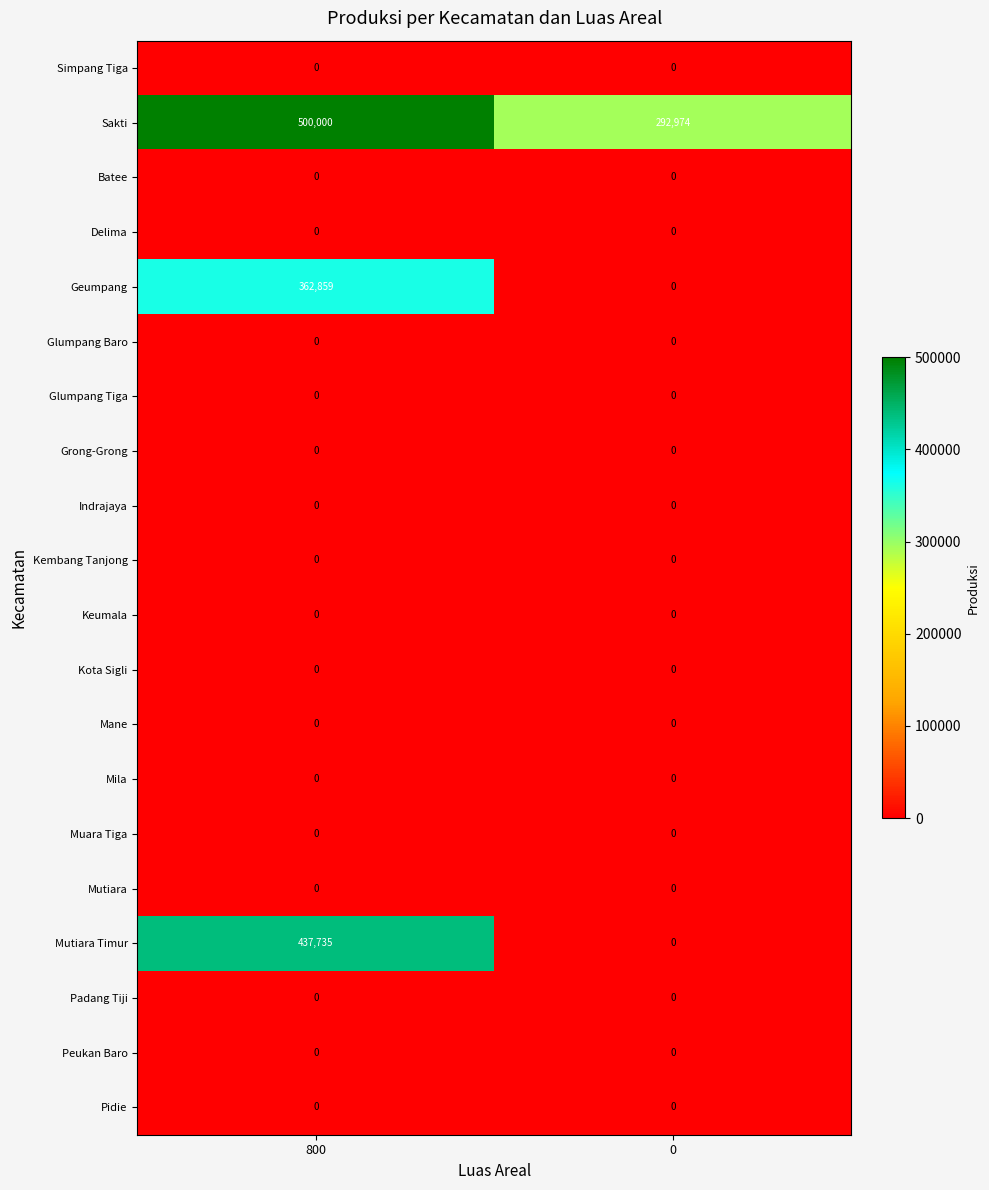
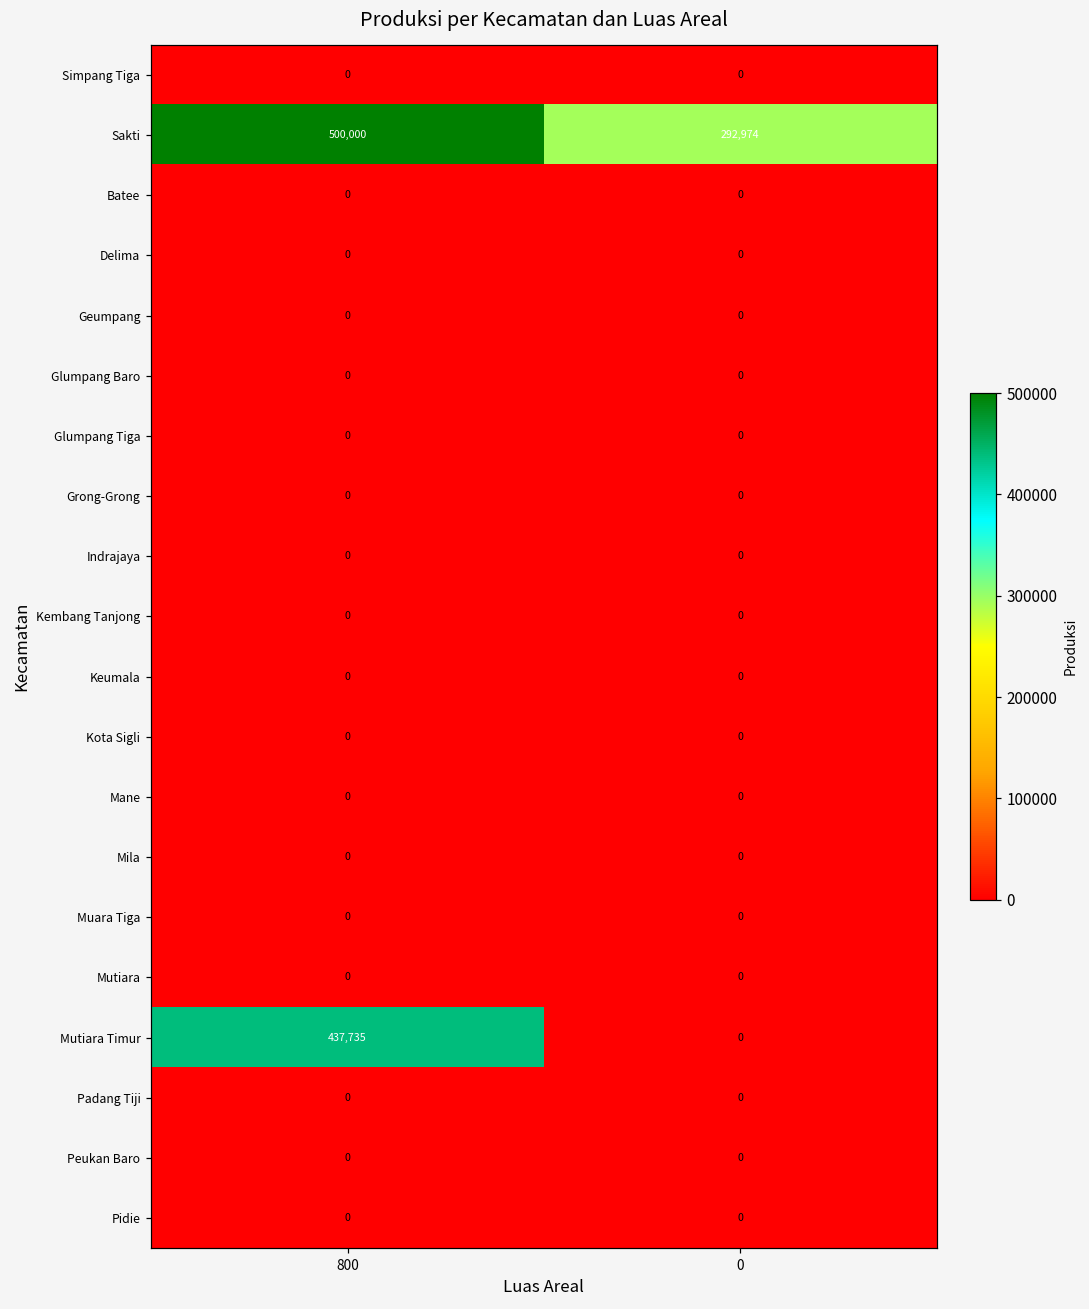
Geumpang, 800: 362,859 -> 0
